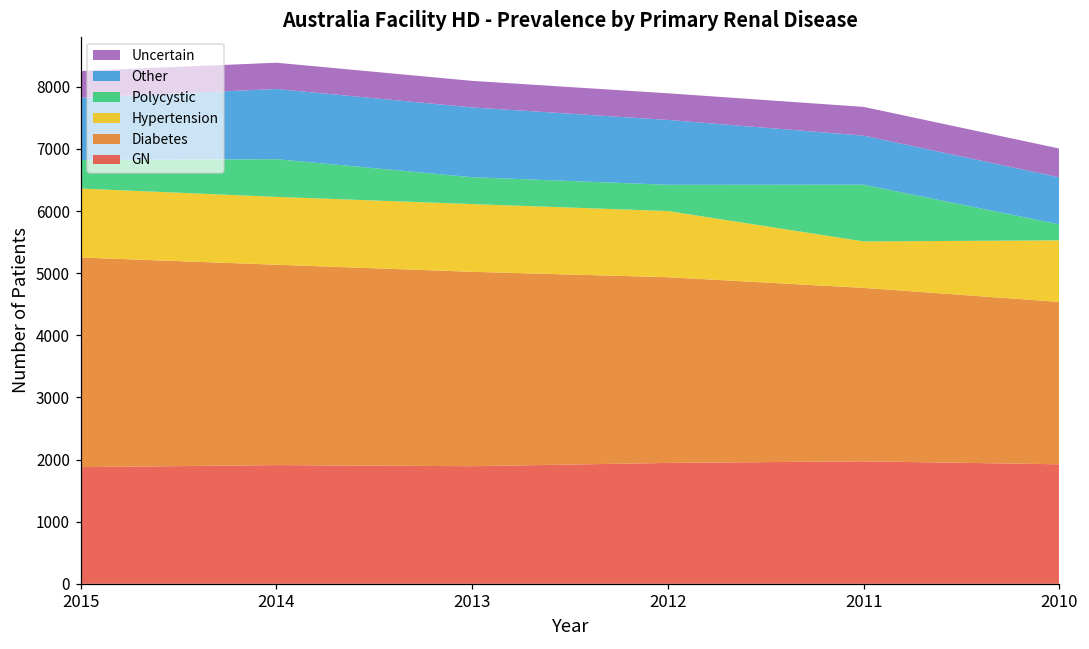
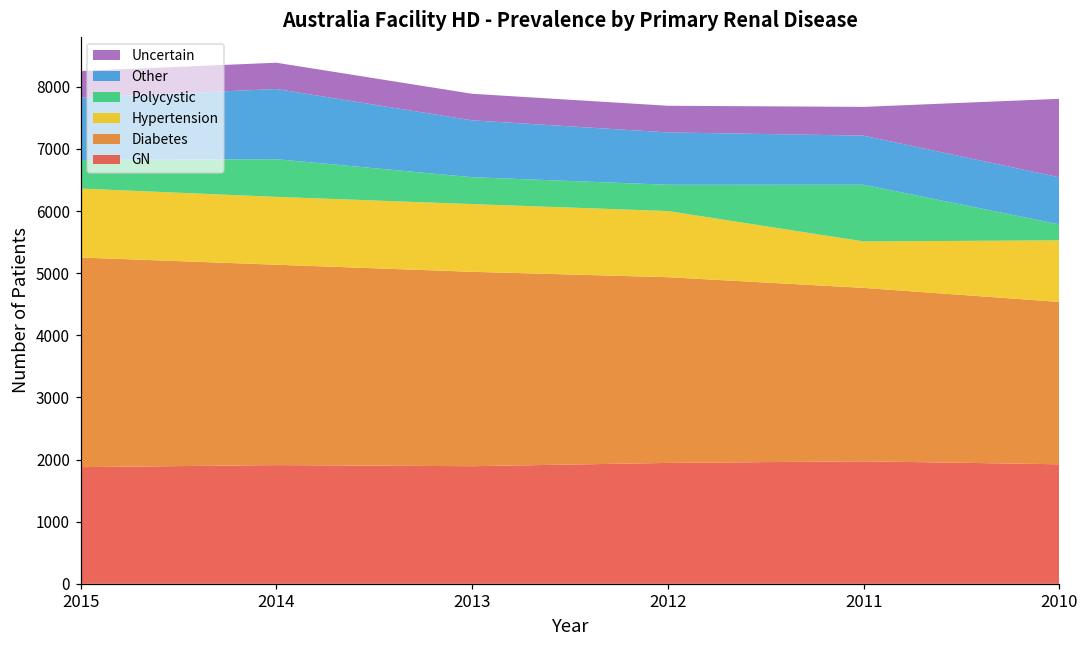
Other, 2013: 1100 -> 900
Other, 2012: 1000 -> 800
Uncertain, 2010: 500 -> 1300
